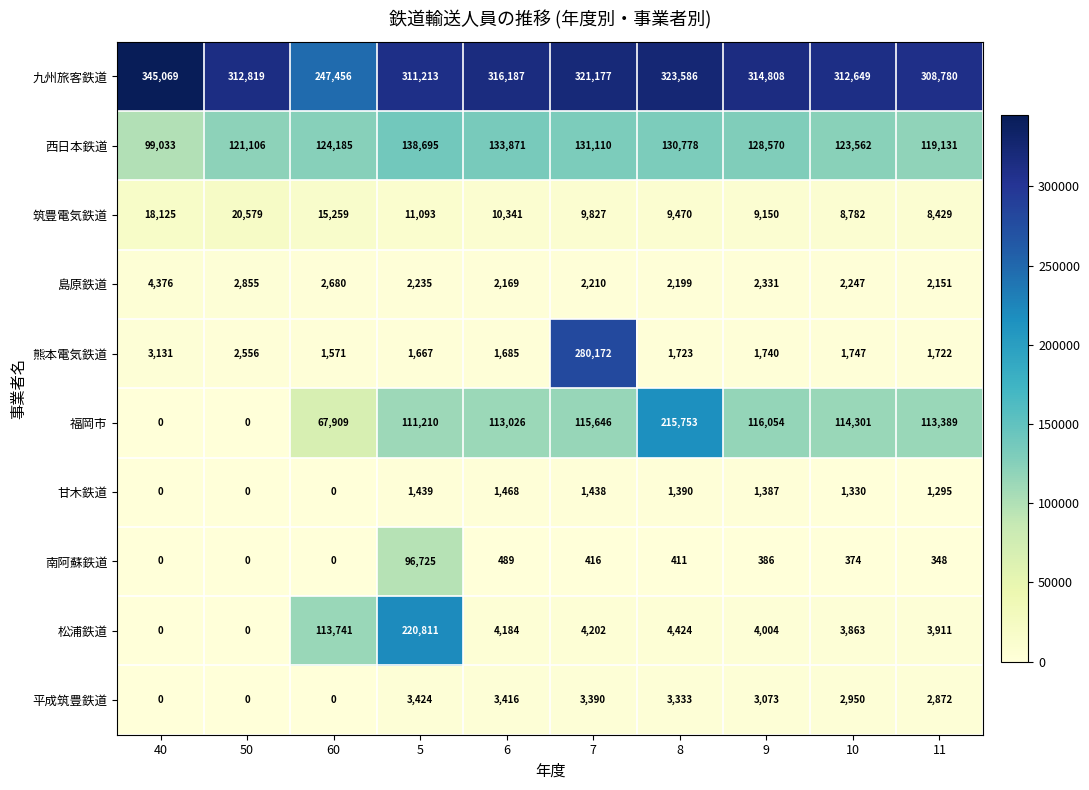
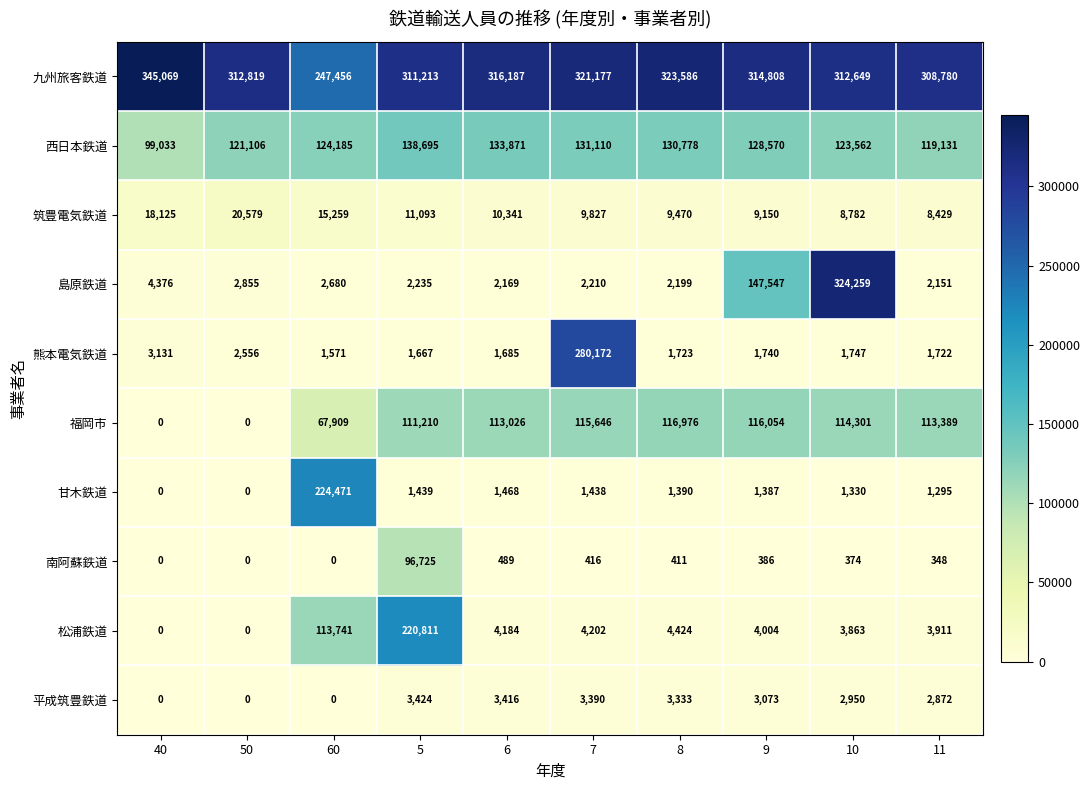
島原鉄道, 9: 2,331 -> 147,547
島原鉄道, 10: 2,247 -> 324,259
福岡市, 8: 215,753 -> 116,976
甘木鉄道, 60: 0 -> 224,471
